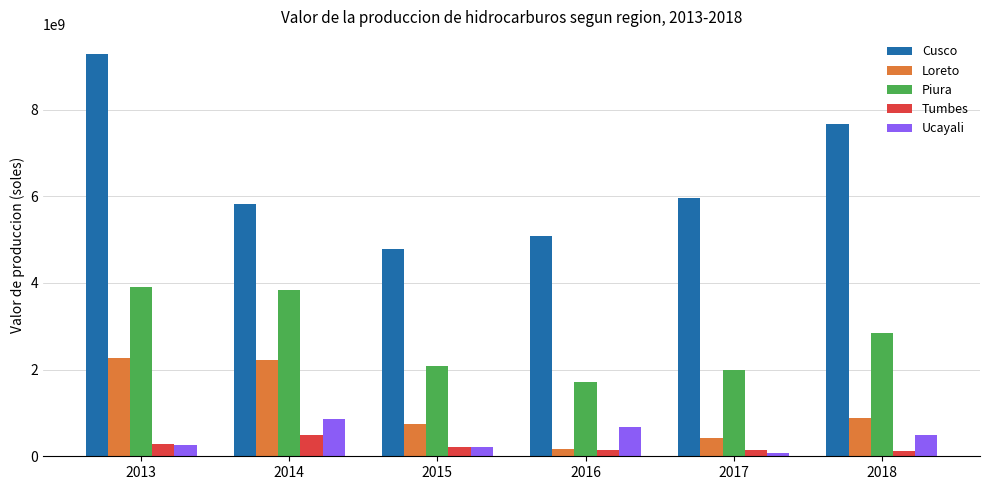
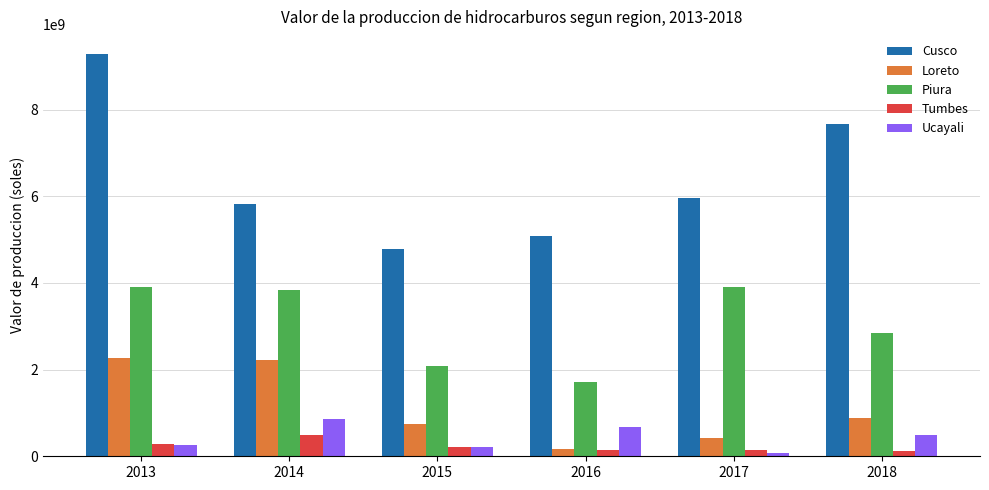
Piura, 2017: 2000000000 -> 3900000000
